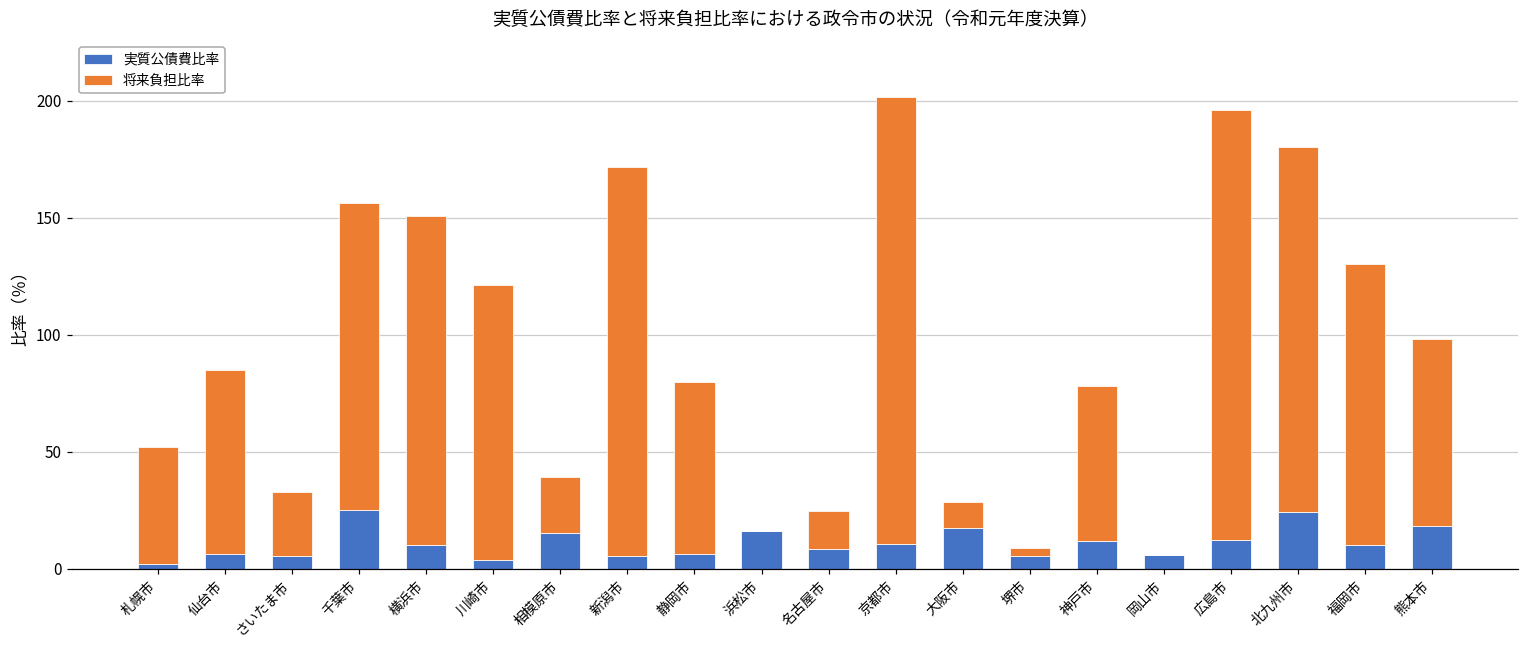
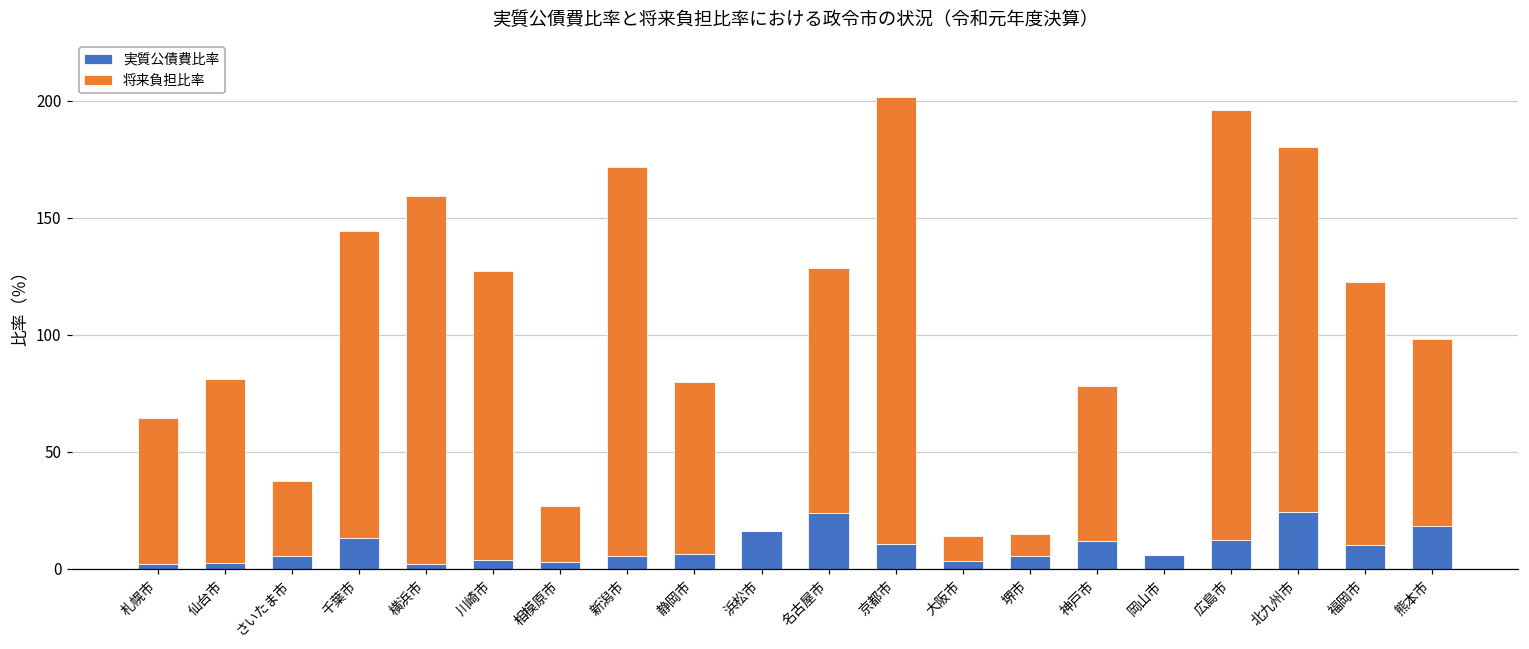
将来負担比率, 札幌市: 50 -> 62
実質公債費比率, 仙台市: 6 -> 2
将来負担比率, さいたま市: 27 -> 32
実質公債費比率, 千葉市: 25 -> 13
実質公債費比率, 横浜市: 10 -> 2
将来負担比率, 横浜市: 140 -> 157
将来負担比率, 川崎市: 118 -> 124
実質公債費比率, 相模原市: 15 -> 3
実質公債費比率, 名古屋市: 8 -> 24
将来負担比率, 名古屋市: 16 -> 105
実質公債費比率, 大阪市: 17 -> 3
将来負担比率, 堺市: 3 -> 9
将来負担比率, 福岡市: 120 -> 112
